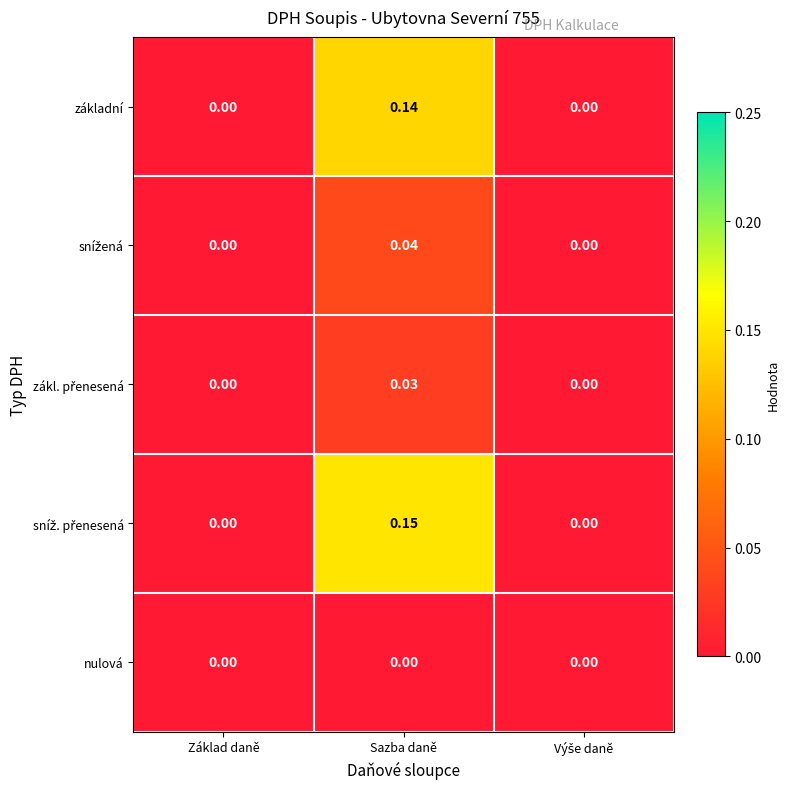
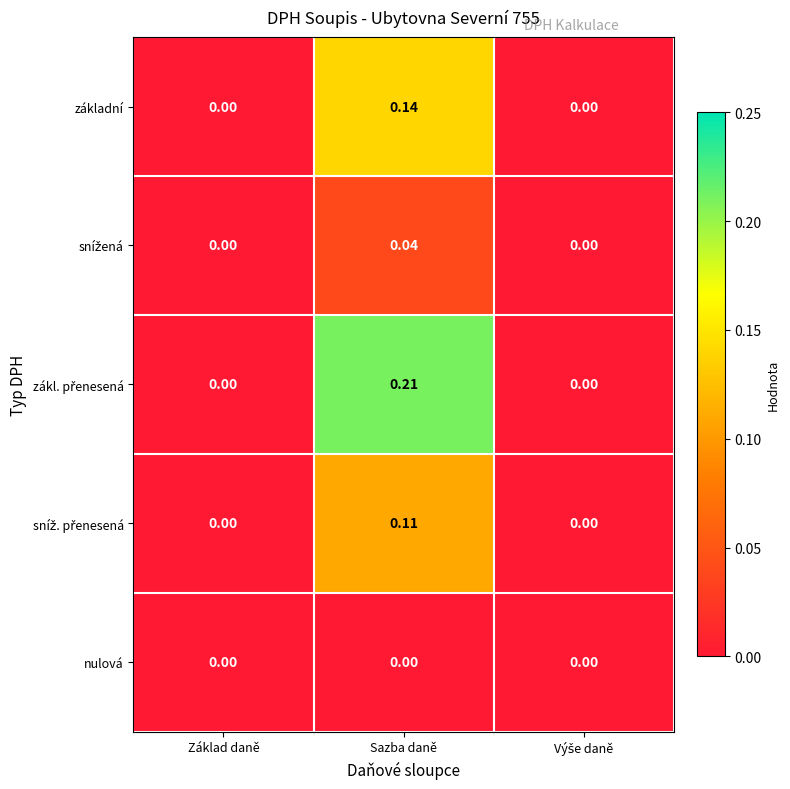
zákl. přenesená, Sazba daně: 0.03 -> 0.21
sníž. přenesená, Sazba daně: 0.15 -> 0.11
